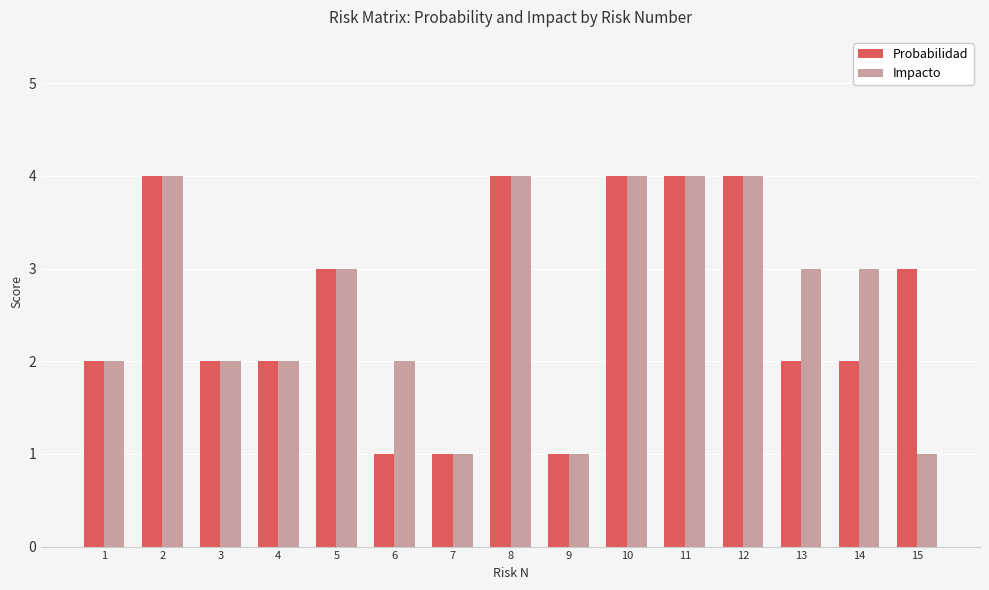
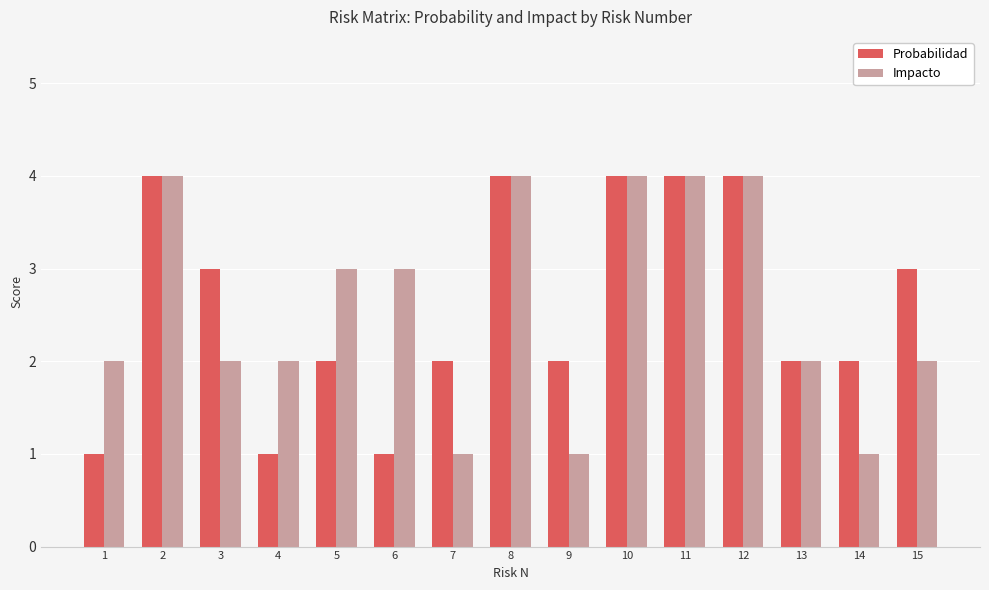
Probabilidad, 1: 2 -> 1
Probabilidad, 3: 2 -> 3
Probabilidad, 4: 2 -> 1
Probabilidad, 5: 3 -> 2
Impacto, 6: 2 -> 3
Probabilidad, 7: 1 -> 2
Probabilidad, 9: 1 -> 2
Impacto, 13: 3 -> 2
Impacto, 14: 3 -> 1
Impacto, 15: 1 -> 2
